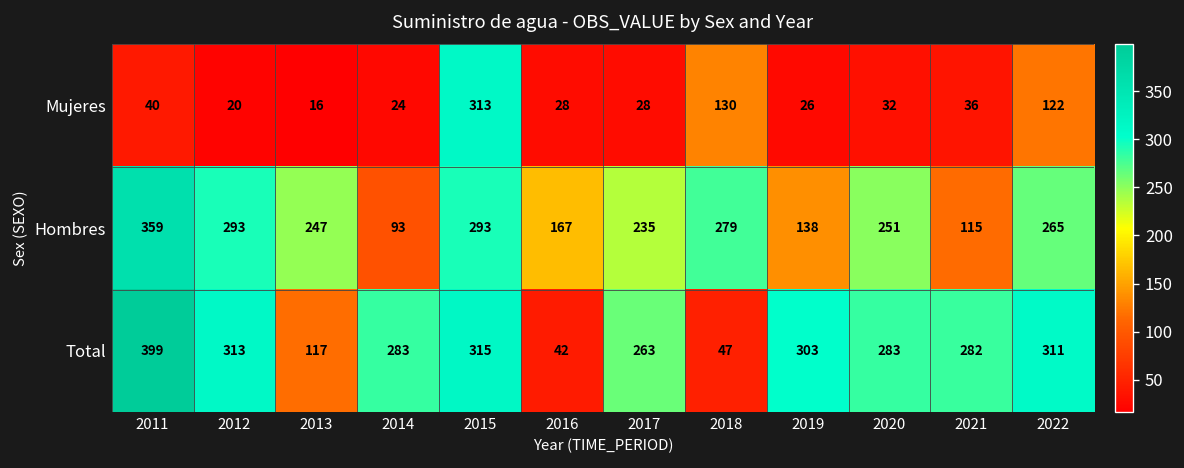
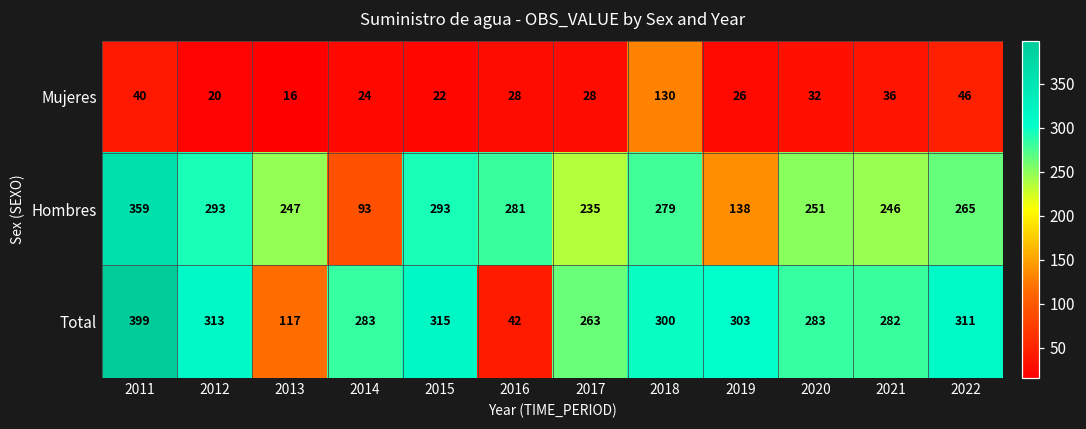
Mujeres, 2015: 313 -> 22
Mujeres, 2022: 122 -> 46
Hombres, 2016: 167 -> 281
Hombres, 2021: 115 -> 246
Total, 2018: 47 -> 300
